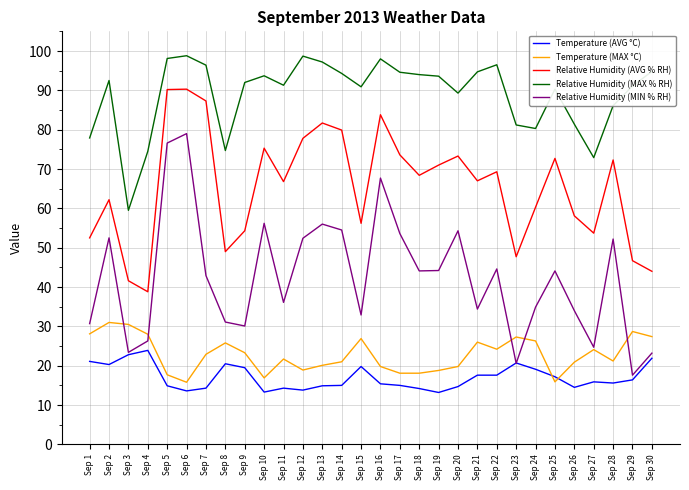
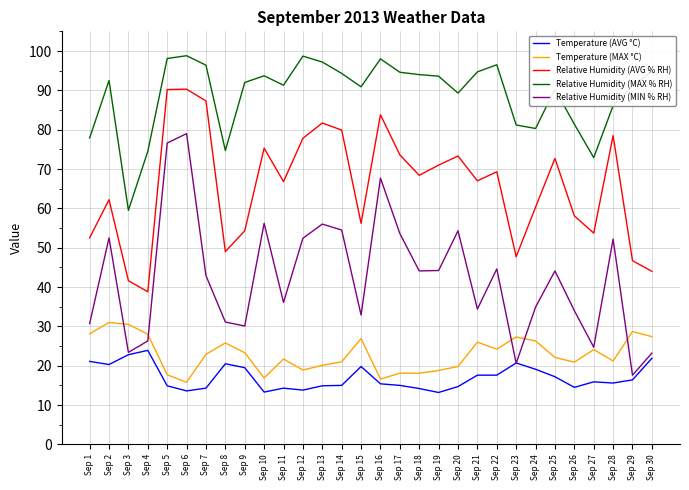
Temperature (MAX °C), Sep 16: 20 -> 17
Temperature (MAX °C), Sep 25: 16 -> 22
Relative Humidity (AVG % RH), Sep 28: 72 -> 79
